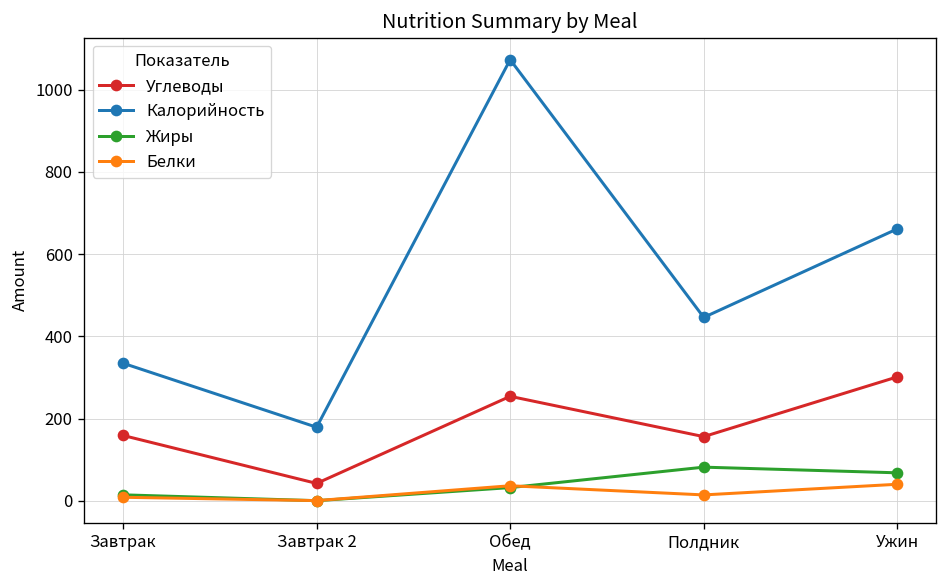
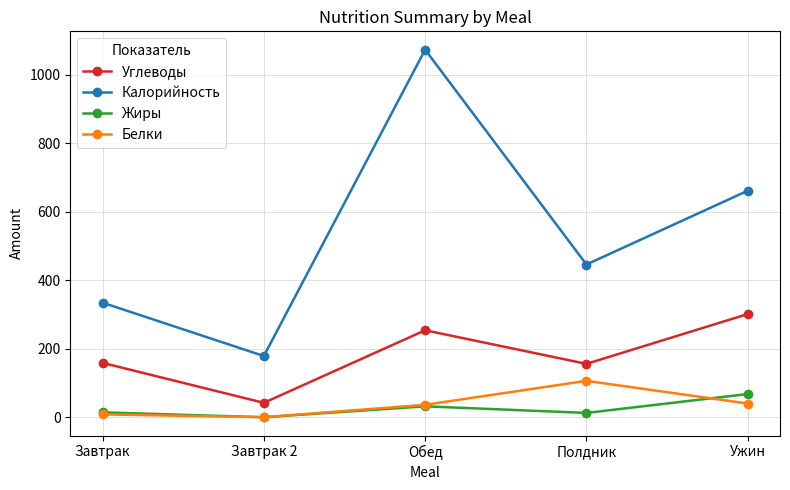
Жиры, Полдник: 80 -> 10
Белки, Полдник: 10 -> 110
